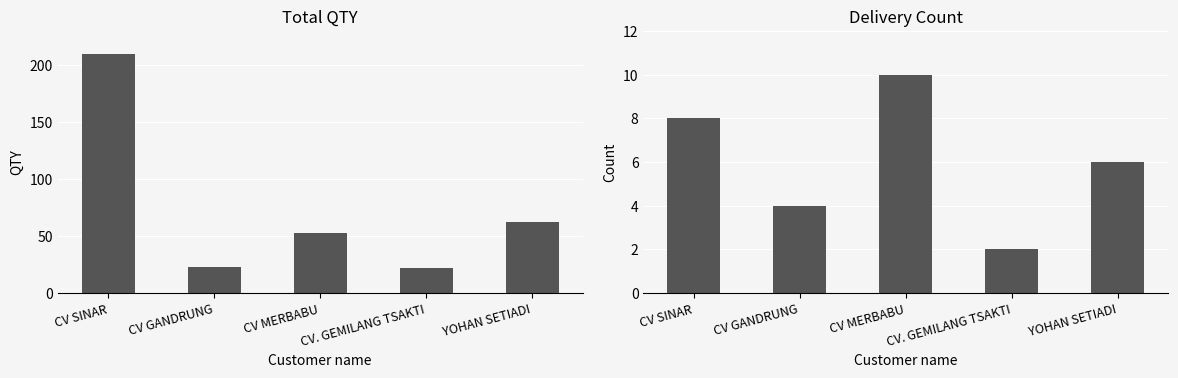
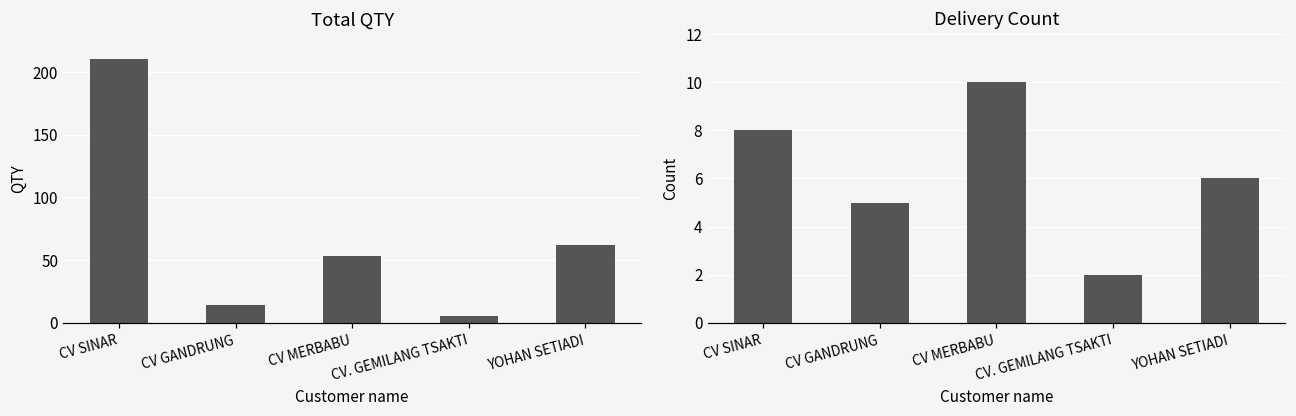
Total QTY, CV GANDRUNG: 23 -> 14
Total QTY, CV. GEMILANG TSAKTI: 22 -> 5
Delivery Count, CV GANDRUNG: 4 -> 5
